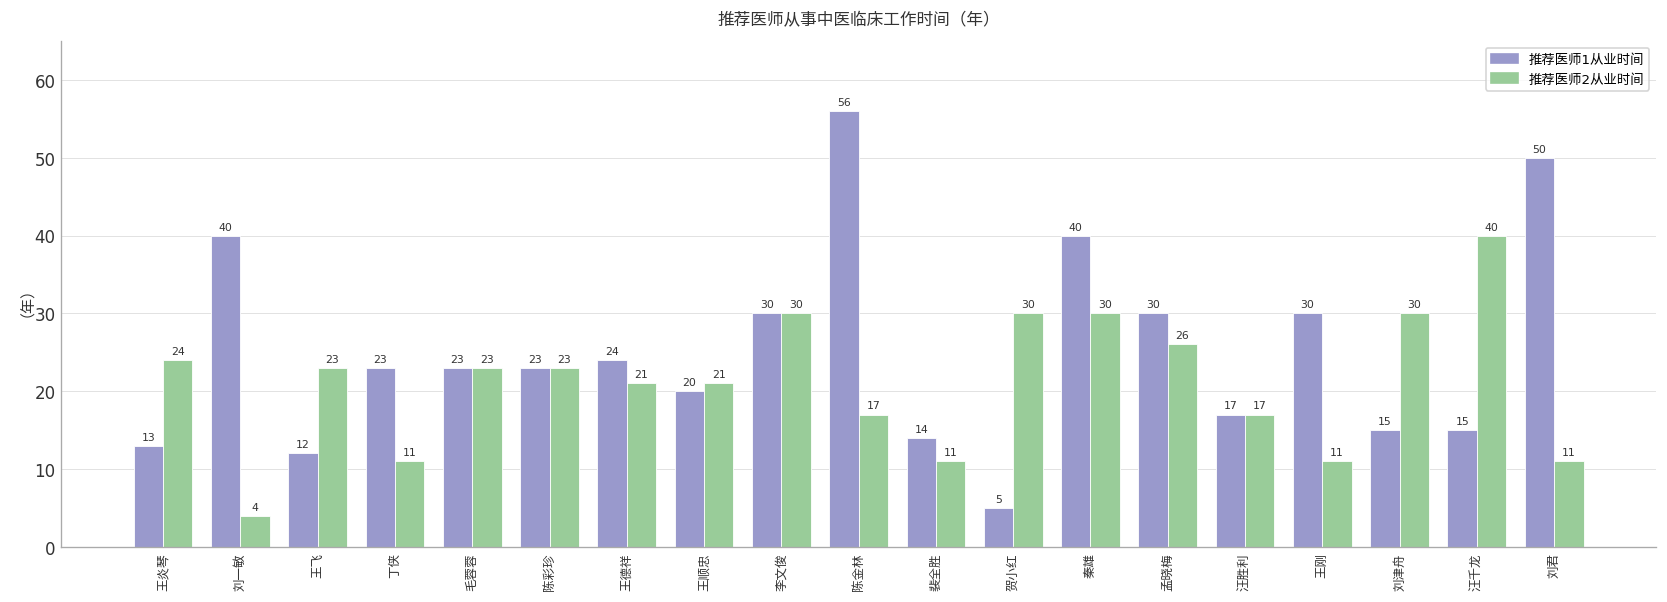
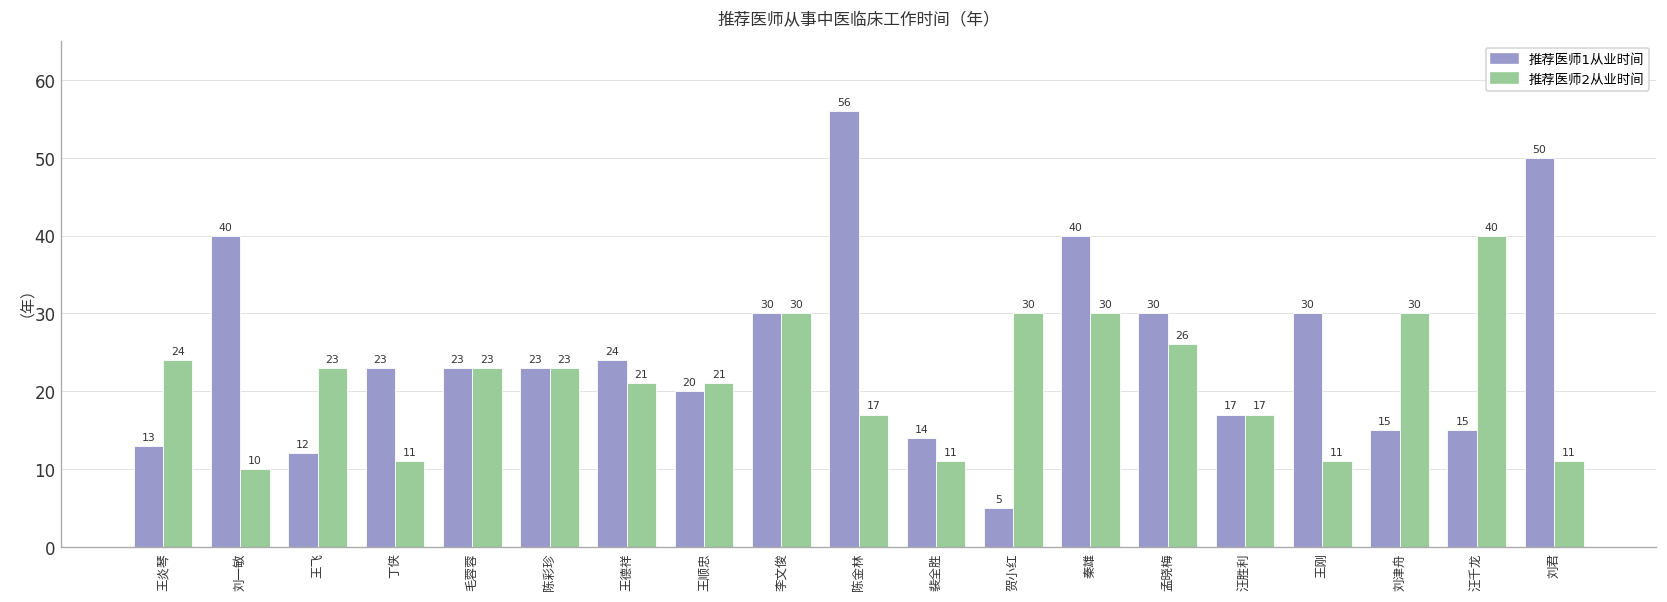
推荐医师2从业时间, 刘一敏: 4 -> 10
